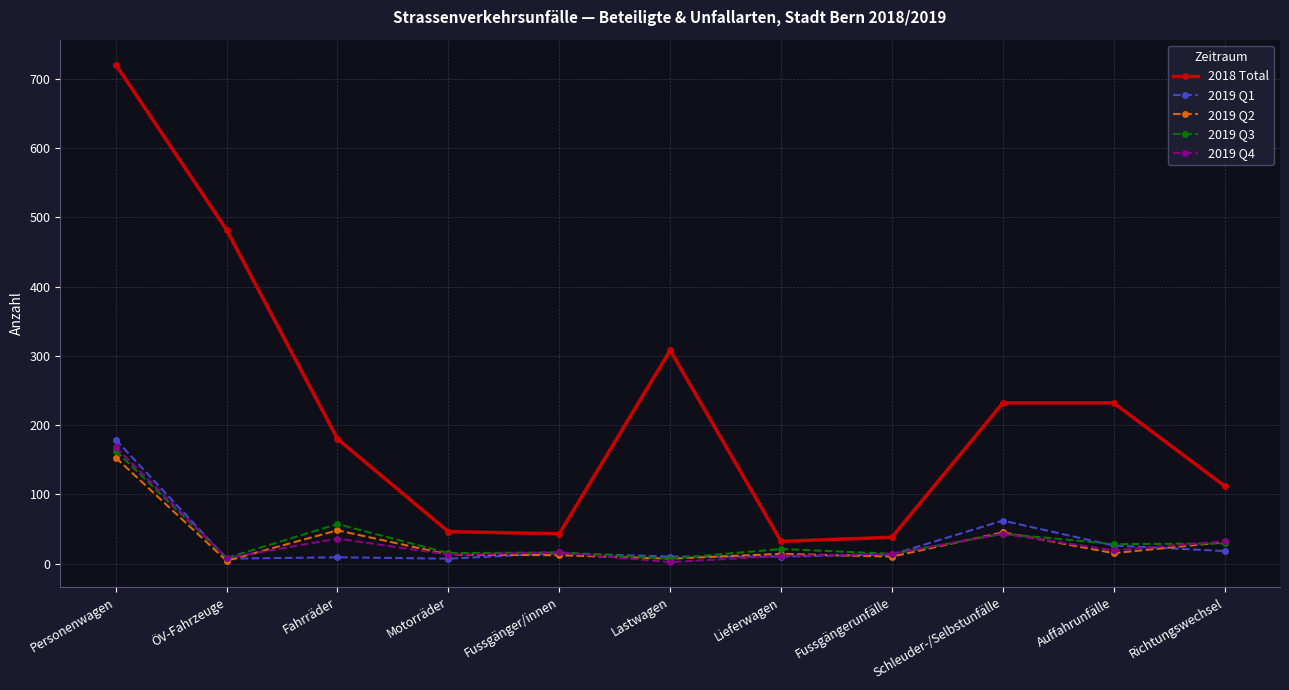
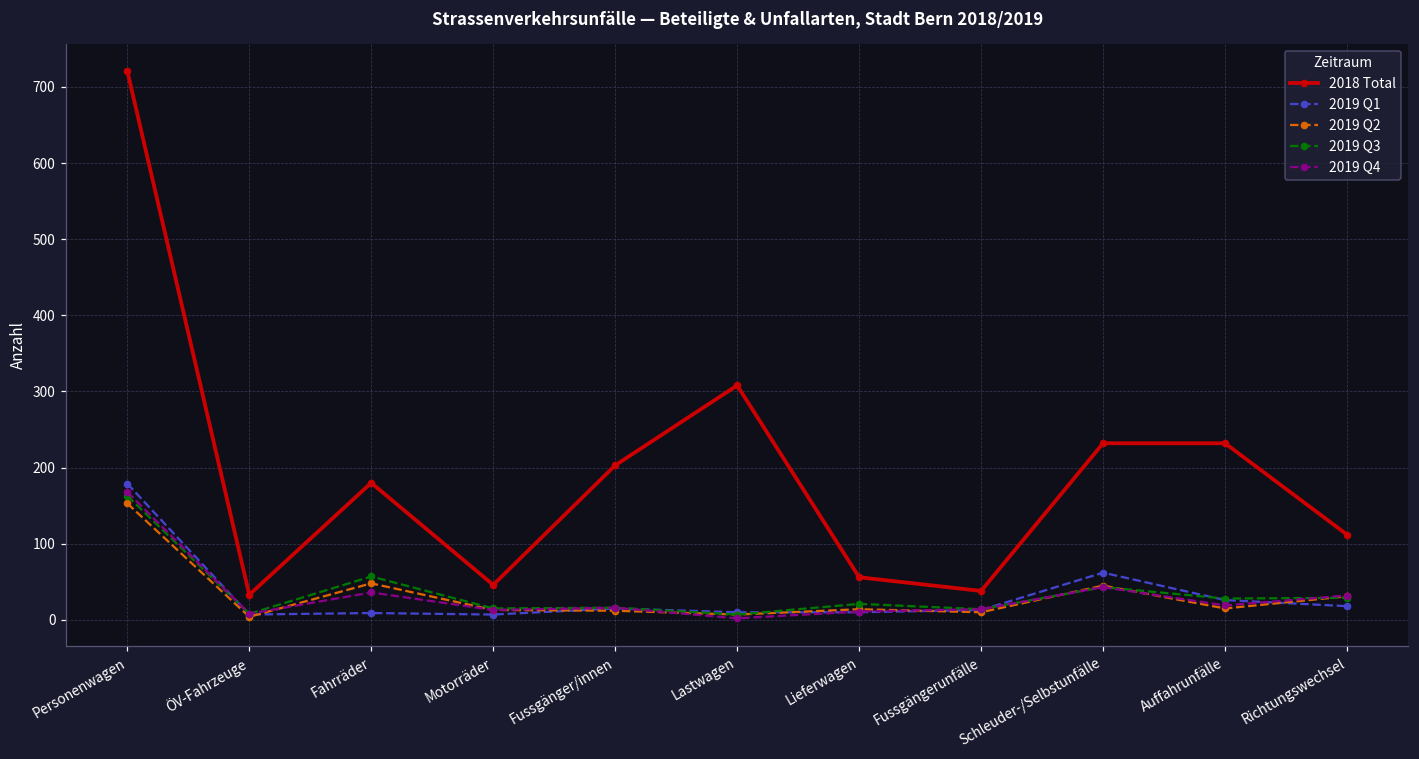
2018 Total, ÖV-Fahrzeuge: 480 -> 30
2018 Total, Fussgänger/innen: 40 -> 200
2018 Total, Lieferwagen: 30 -> 60
